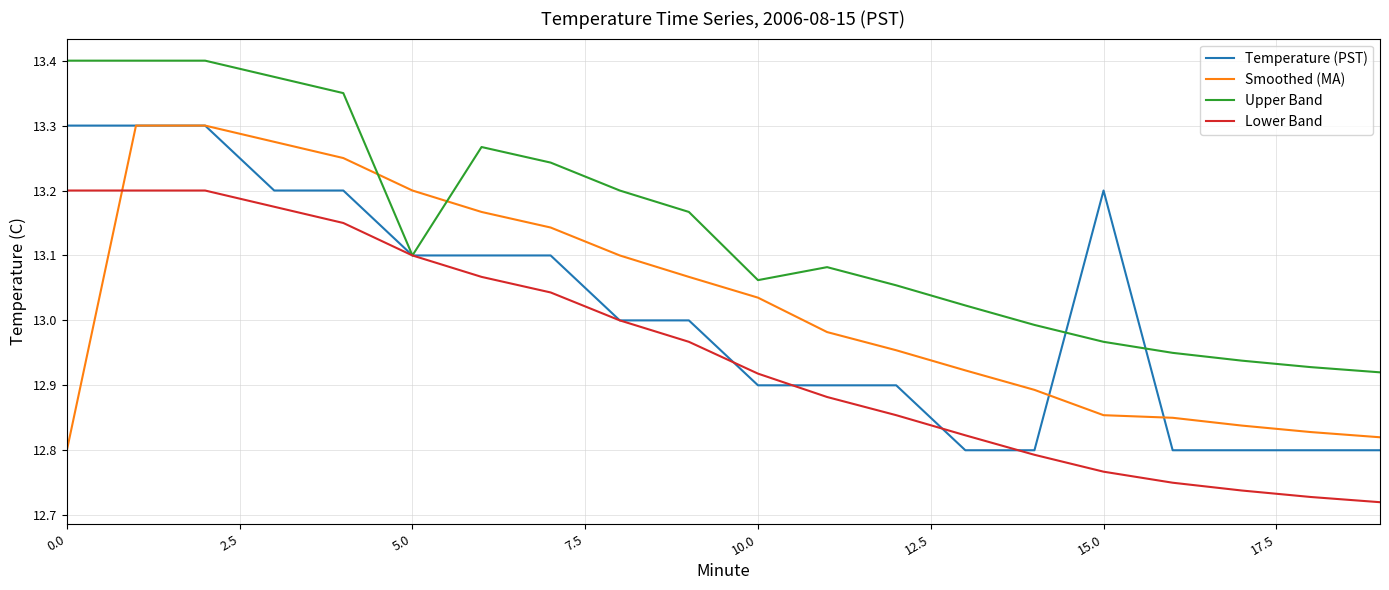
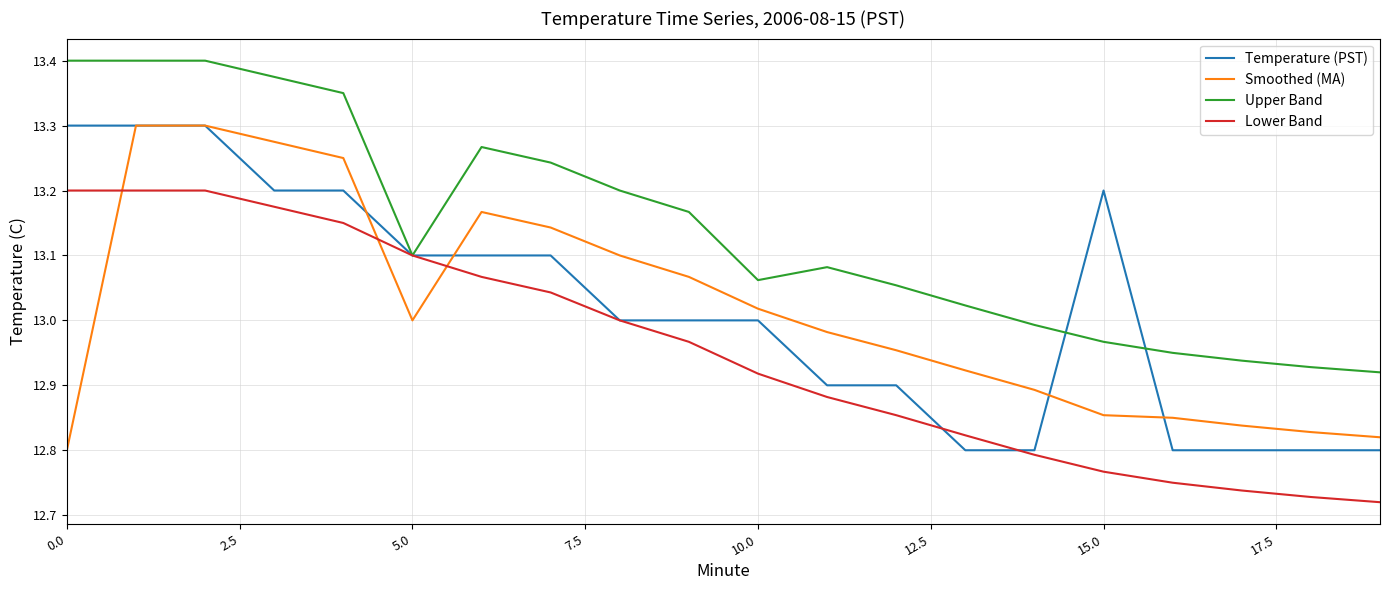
Smoothed (MA), 5.0: 13.2 -> 13.0
Temperature (PST), 10.0: 12.9 -> 13.0
Smoothed (MA), 10.0: 13.04 -> 13.02
